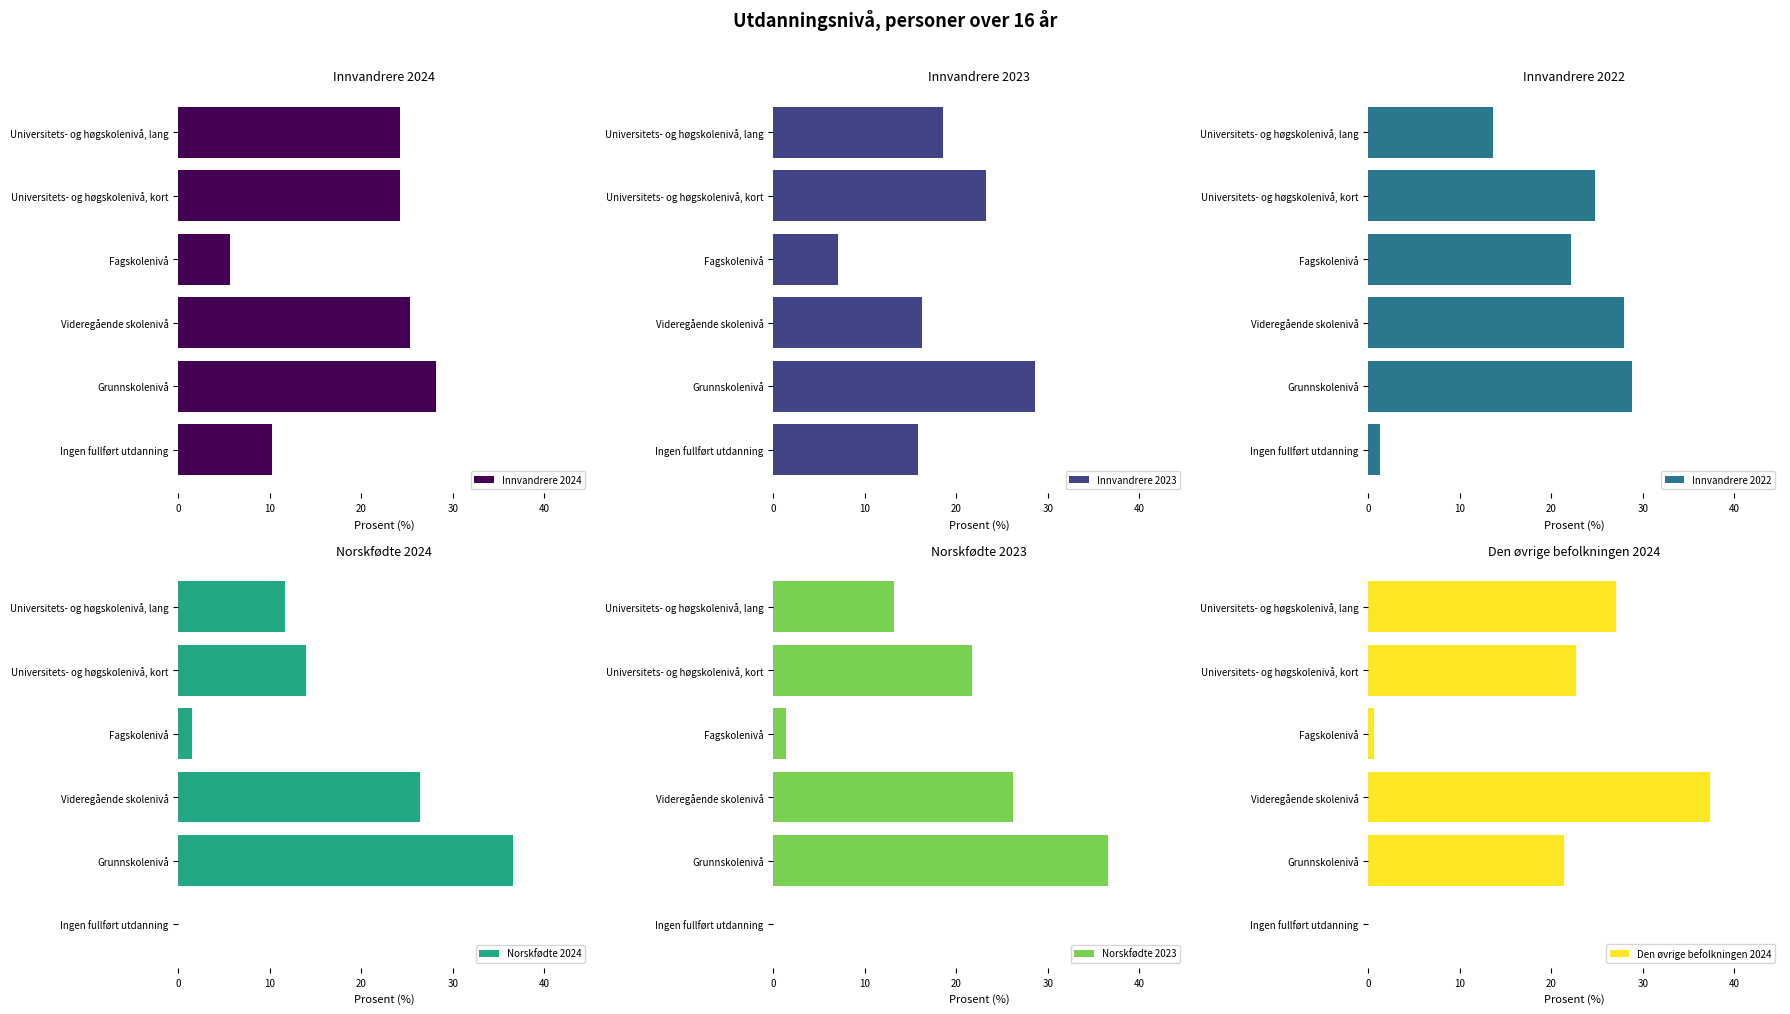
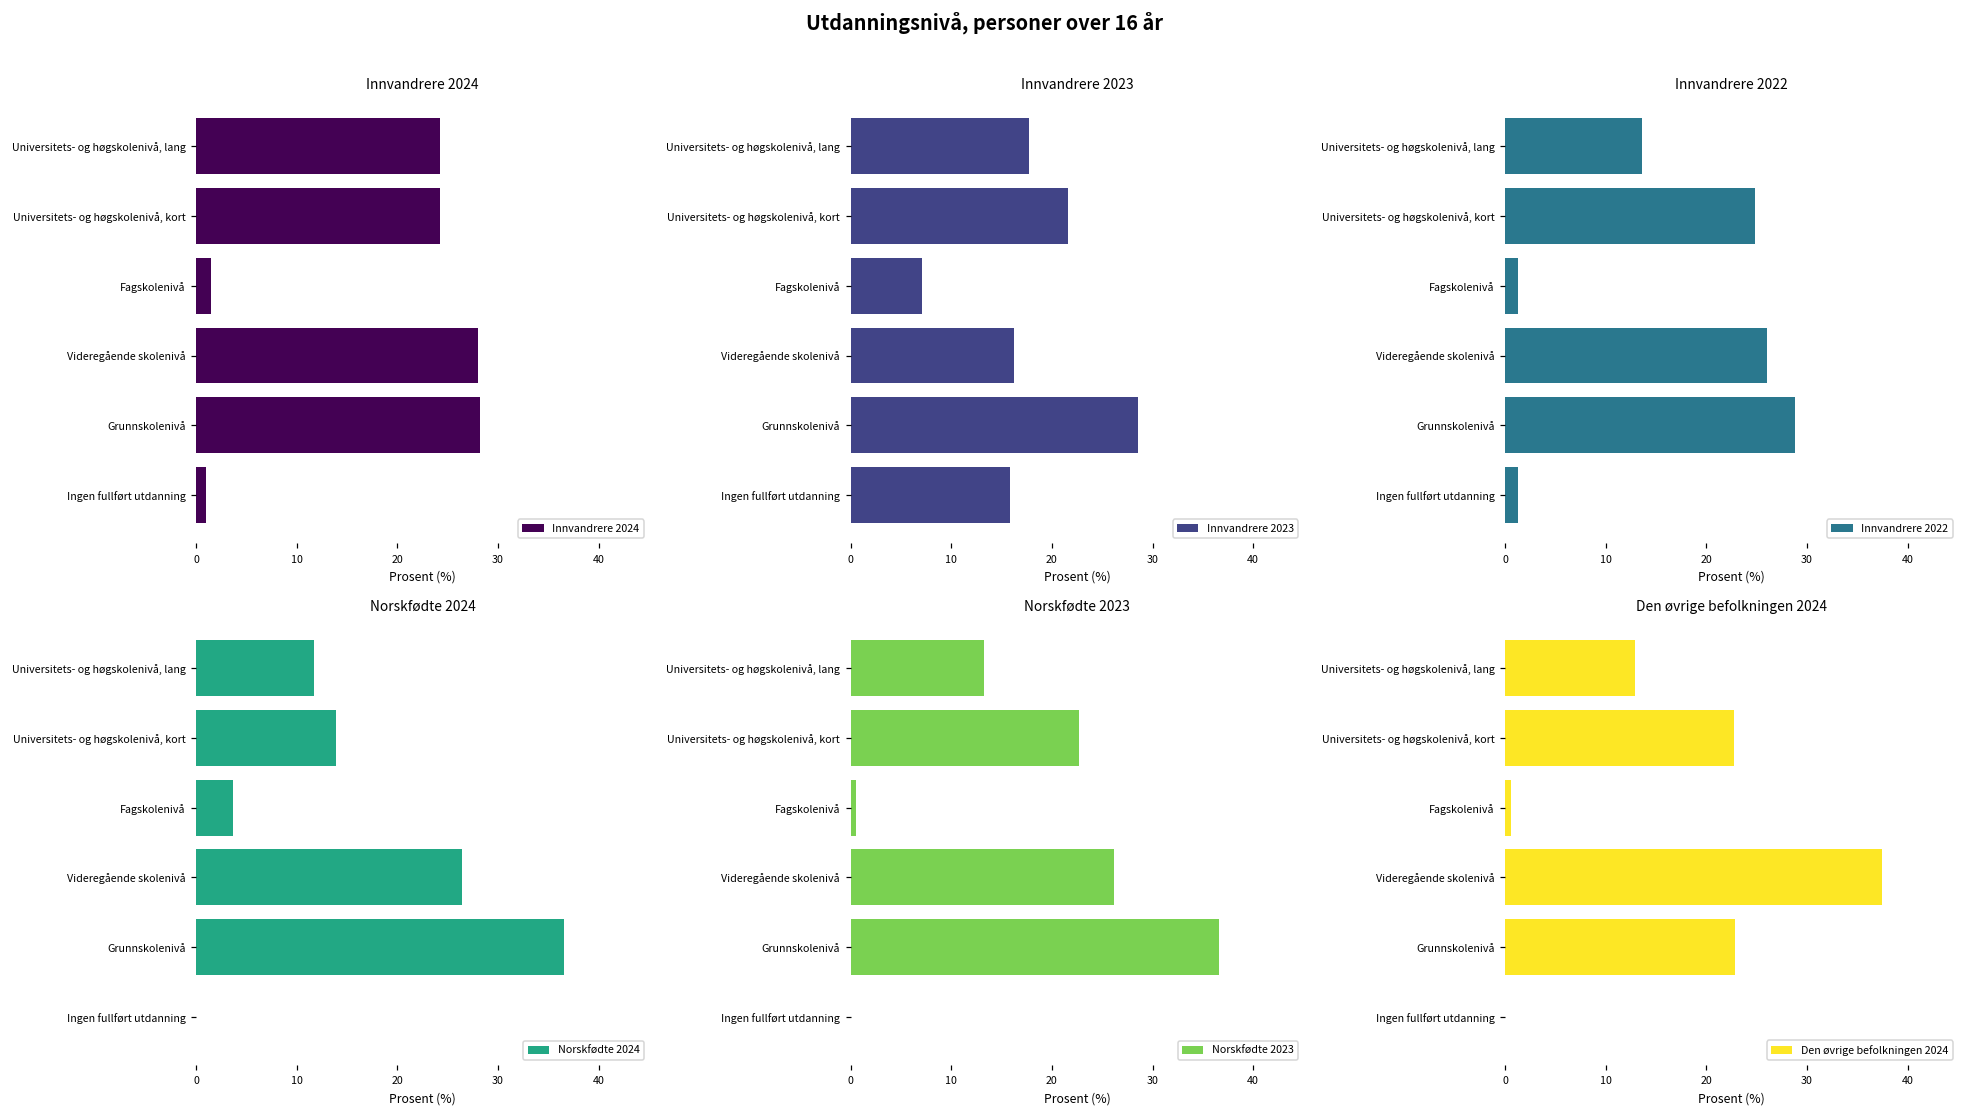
Innvandrere 2024, Fagskolenivå: 6 -> 2
Innvandrere 2024, Videregående skolenivå: 25 -> 28
Innvandrere 2024, Ingen fullført utdanning: 10 -> 1
Innvandrere 2023, Universitets- og høgskolenivå, lang: 19 -> 18
Innvandrere 2023, Universitets- og høgskolenivå, kort: 23 -> 22
Innvandrere 2022, Fagskolenivå: 22 -> 1
Innvandrere 2022, Videregående skolenivå: 28 -> 26
Norskfødte 2024, Fagskolenivå: 2 -> 4
Norskfødte 2023, Universitets- og høgskolenivå, kort: 22 -> 23
Norskfødte 2023, Fagskolenivå: 1.4 -> 0.5
Den øvrige befolkningen 2024, Universitets- og høgskolenivå, lang: 27 -> 13
Den øvrige befolkningen 2024, Grunnskolenivå: 21 -> 23
